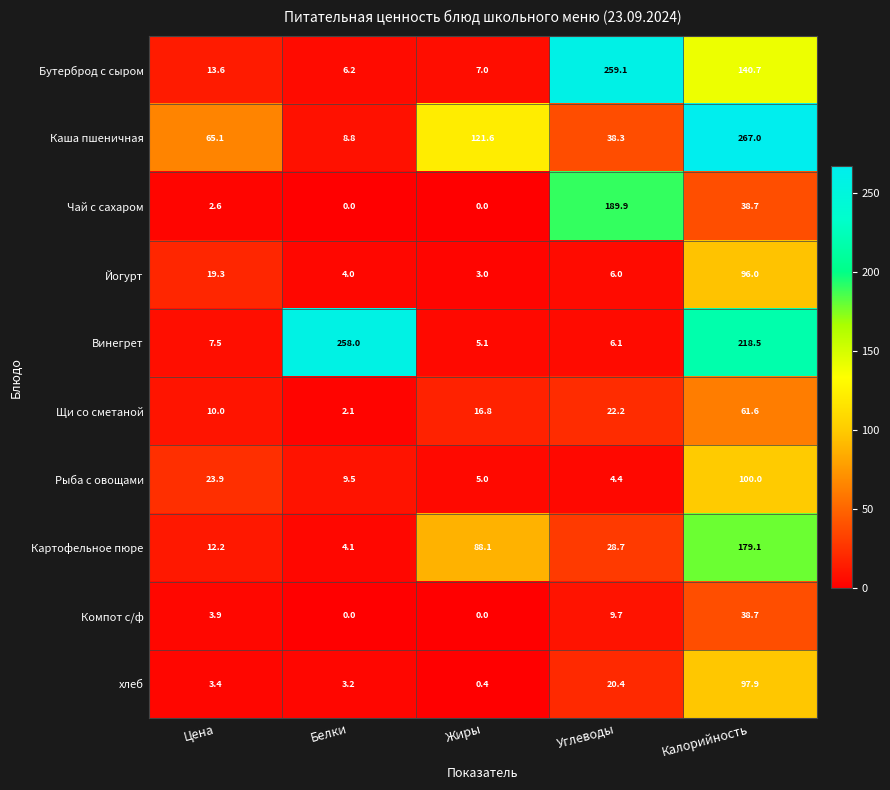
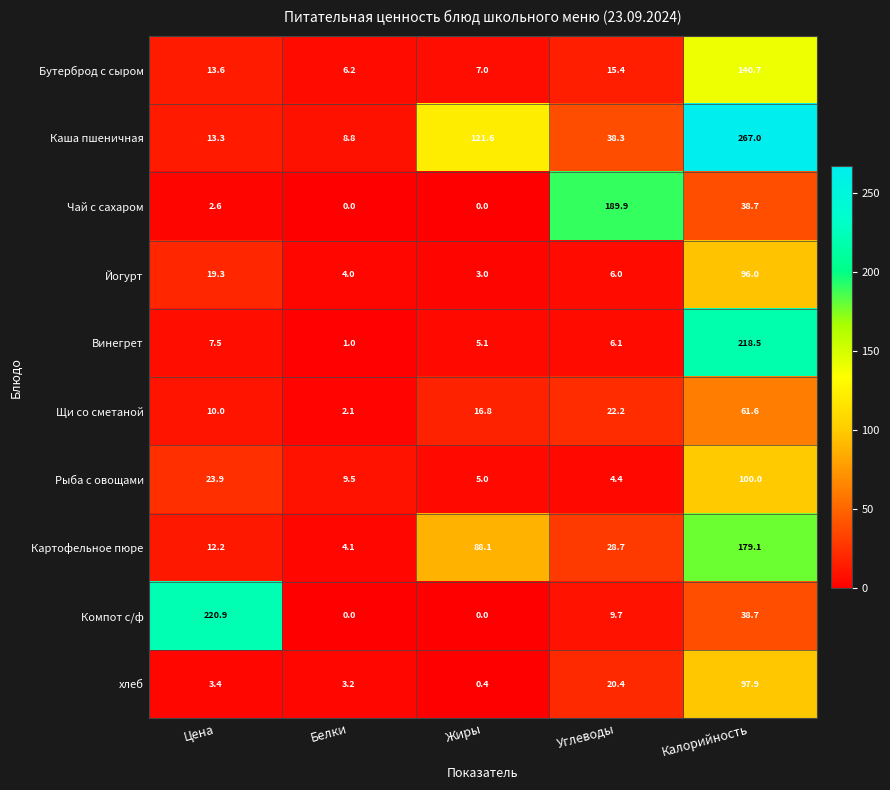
Бутерброд с сыром, Углеводы: 259.1 -> 15.4
Каша пшеничная, Цена: 65.1 -> 13.3
Винегрет, Белки: 258.0 -> 1.0
Компот с/ф, Цена: 3.9 -> 220.9
